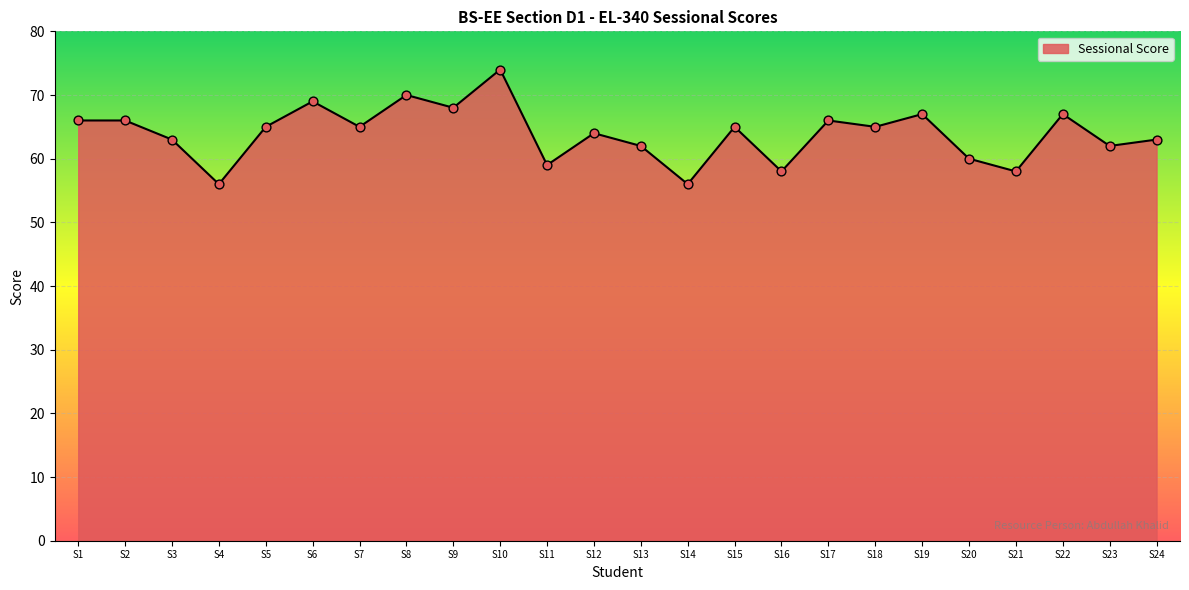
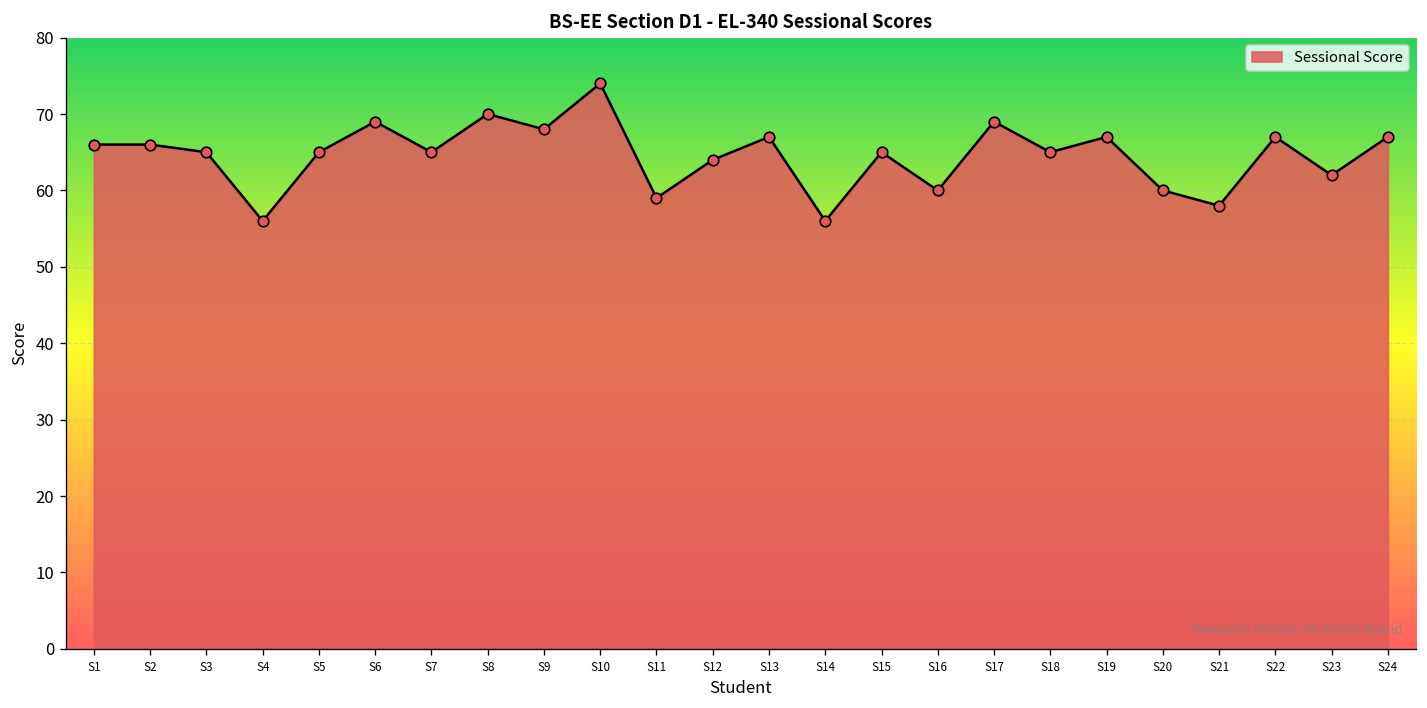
S3: 63 -> 65
S13: 62 -> 67
S16: 58 -> 60
S17: 66 -> 69
S24: 63 -> 67
